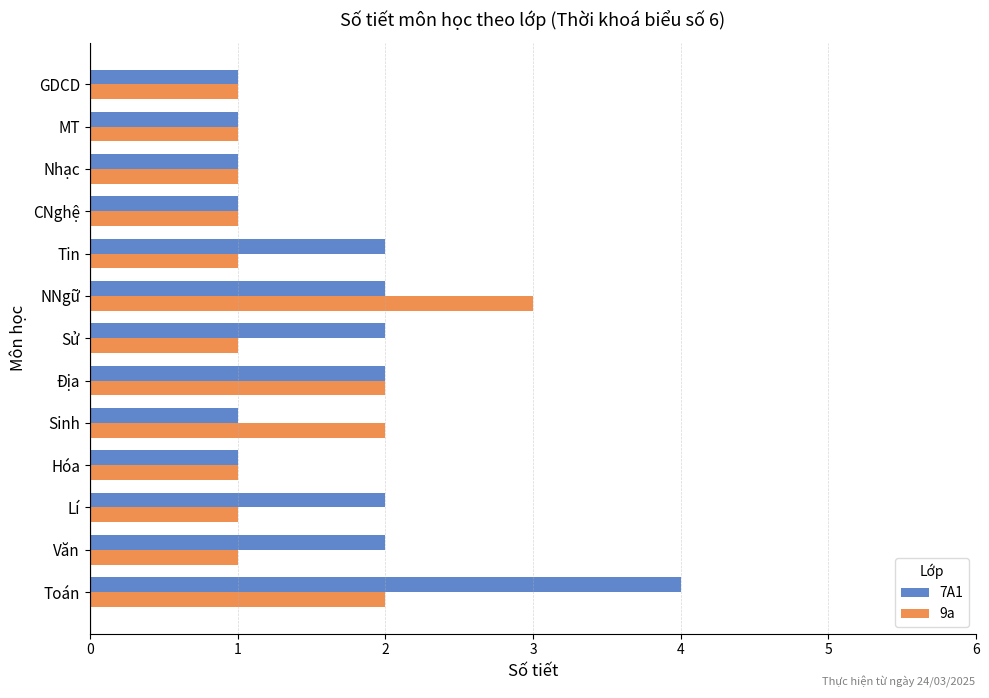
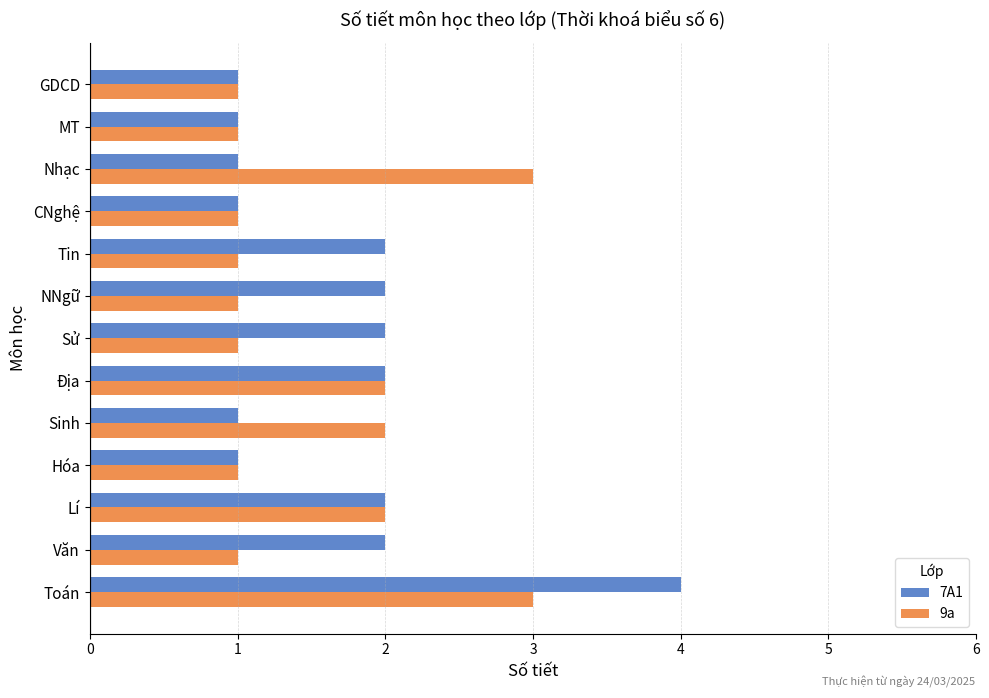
9a, Nhạc: 1 -> 3
9a, NNgữ: 3 -> 1
9a, Lí: 1 -> 2
9a, Toán: 2 -> 3
